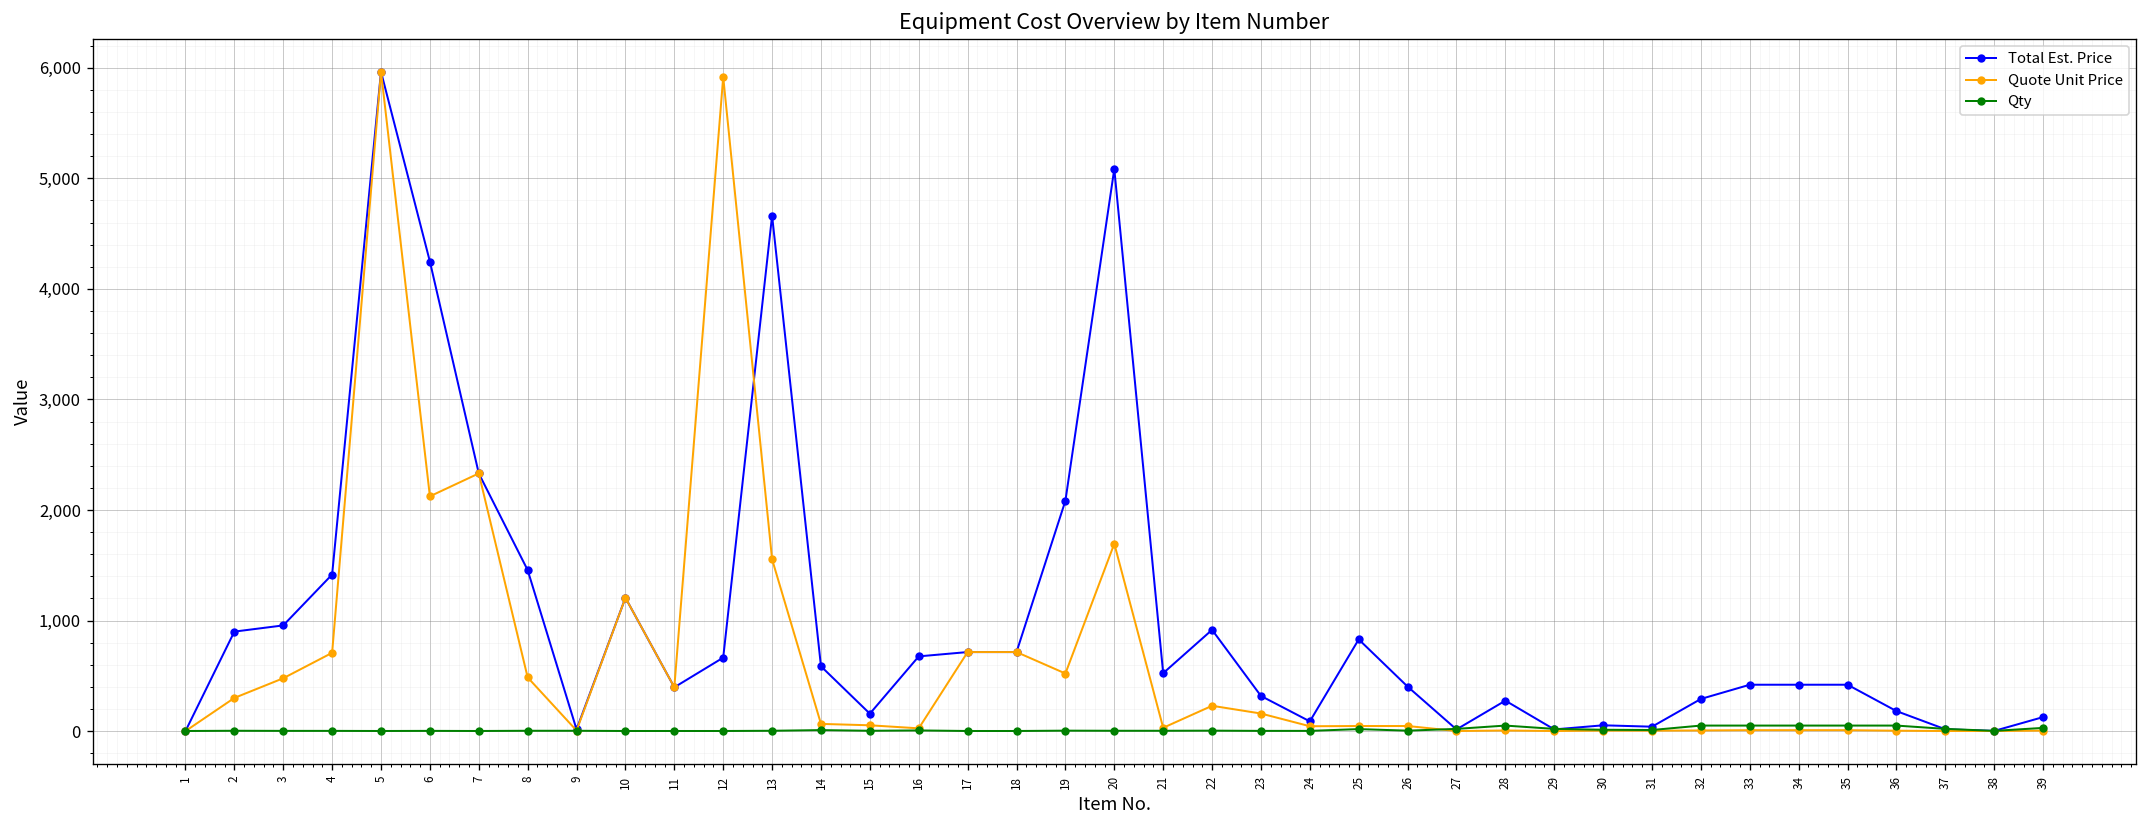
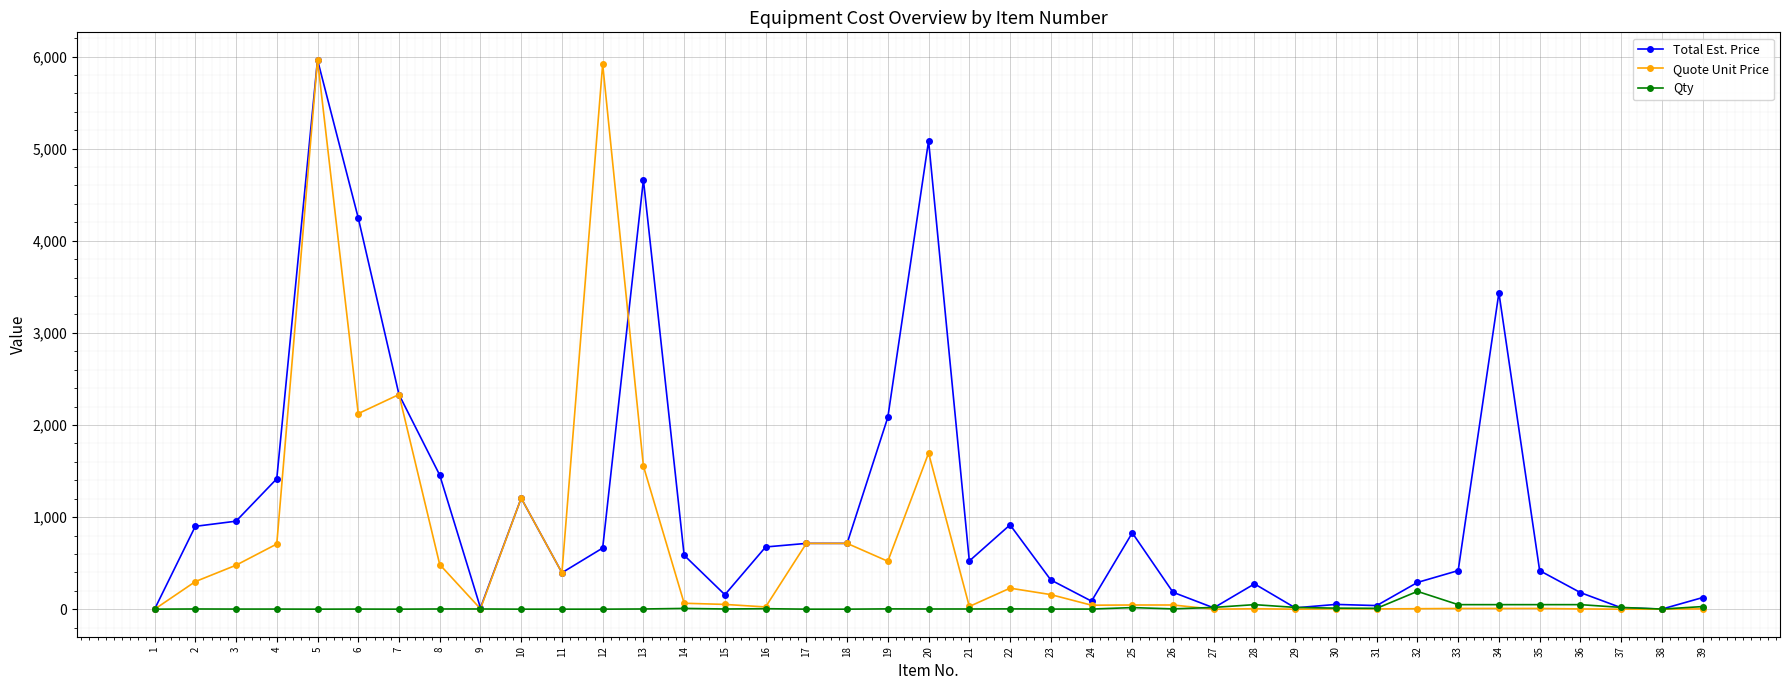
Total Est. Price, 26: 400 -> 200
Qty, 32: 100 -> 200
Total Est. Price, 34: 400 -> 3,400
